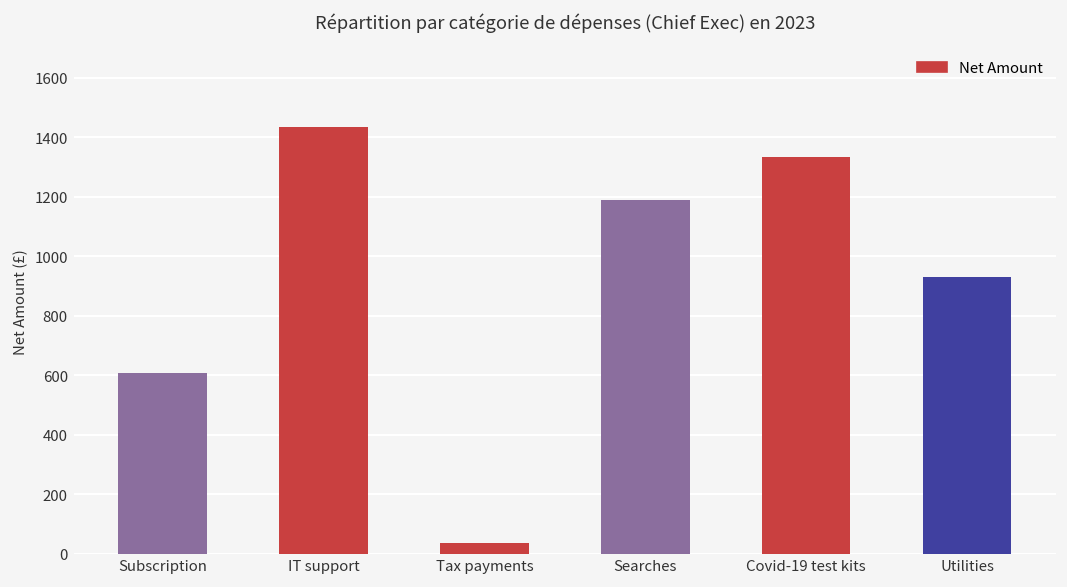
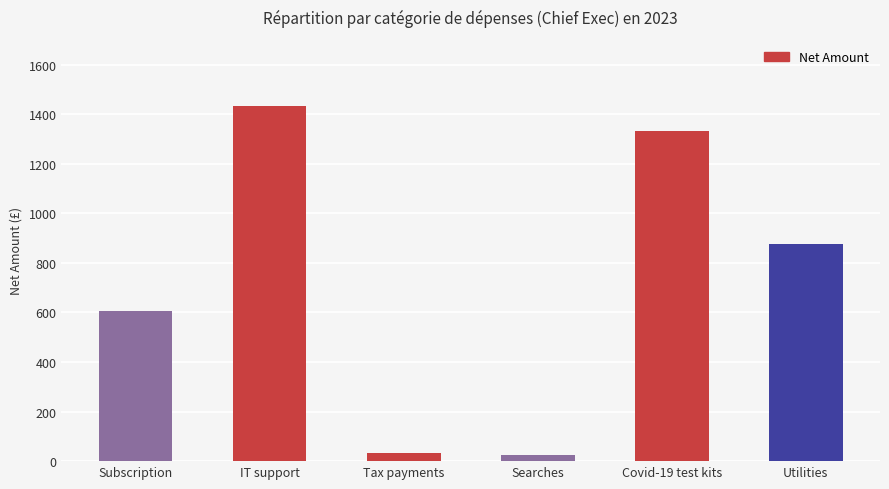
Searches: 1190 -> 30
Utilities: 930 -> 880
